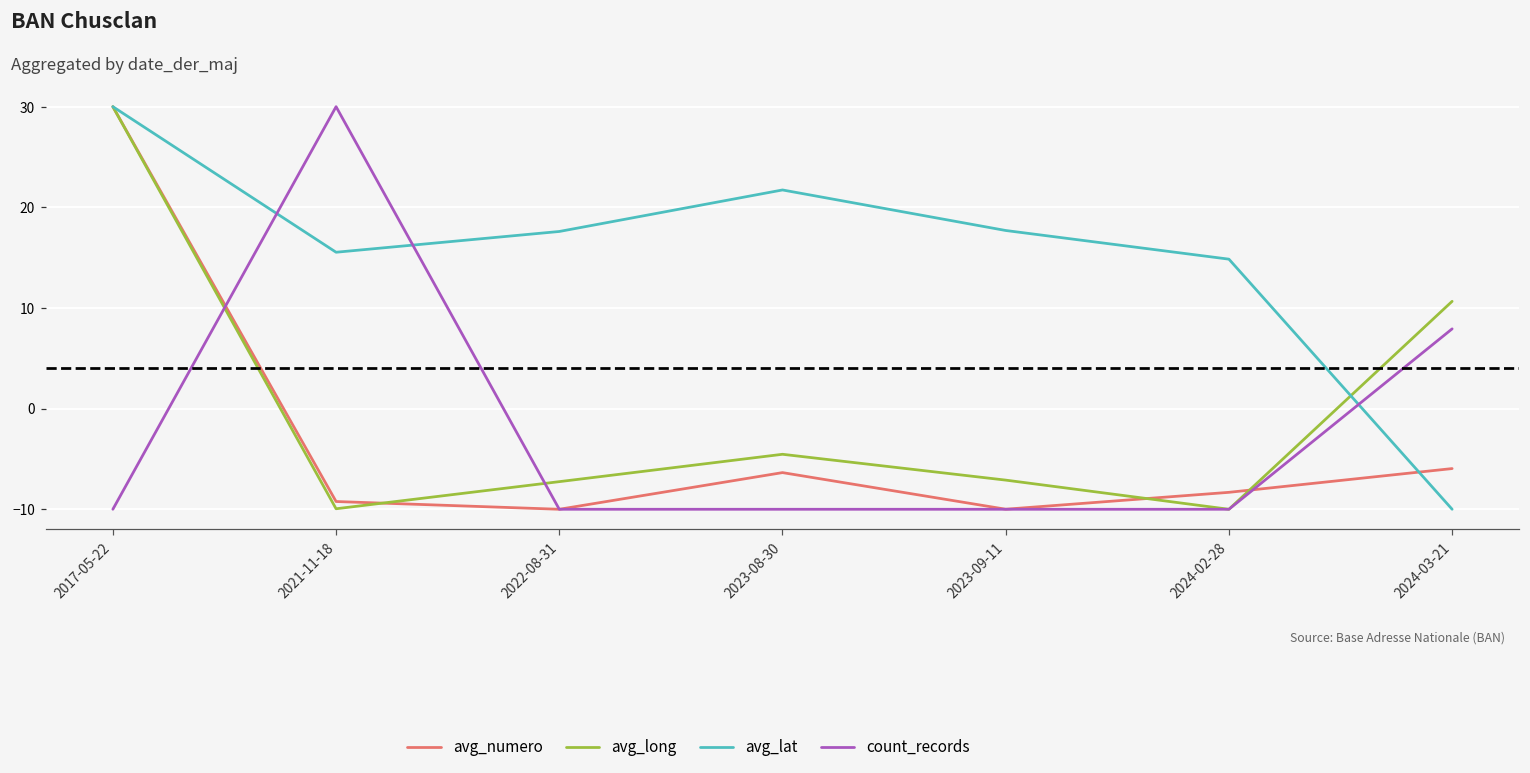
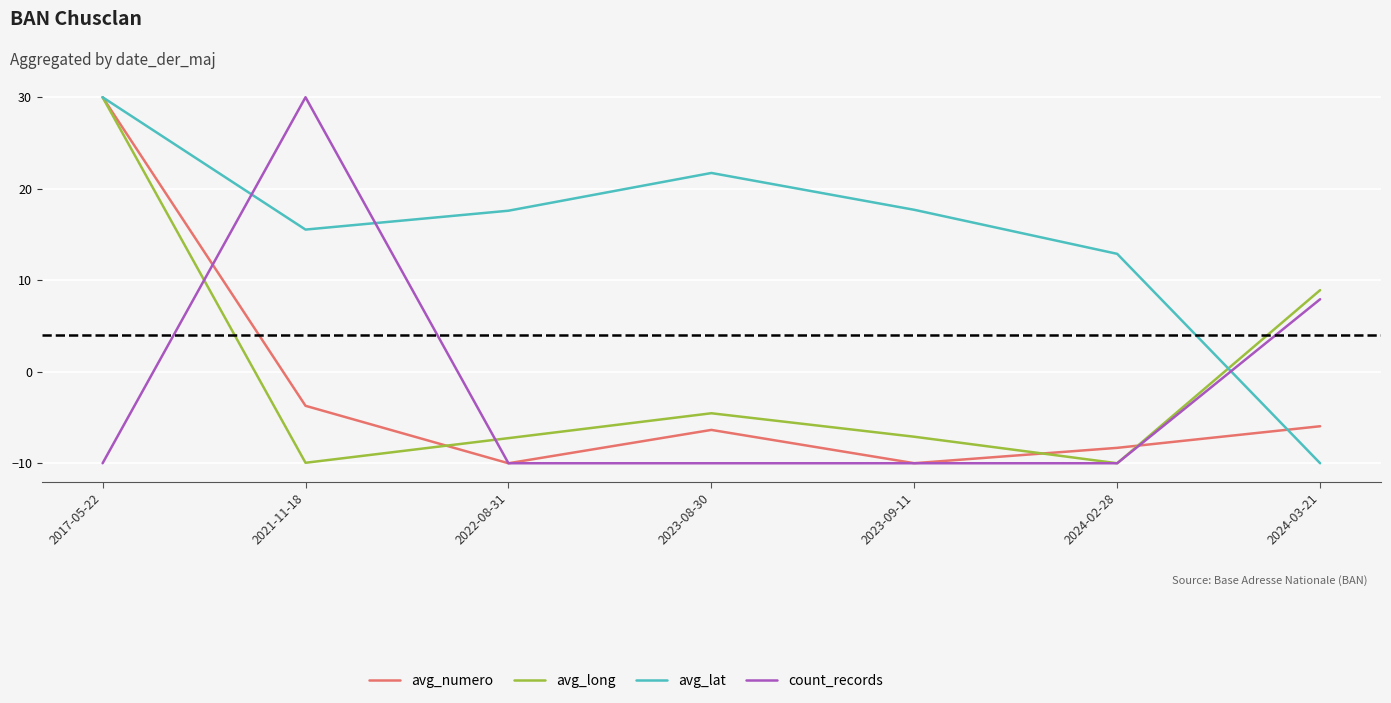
avg_numero, 2021-11-18: -9 -> -4
avg_lat, 2024-02-28: 15 -> 13
avg_long, 2024-03-21: 11 -> 9
